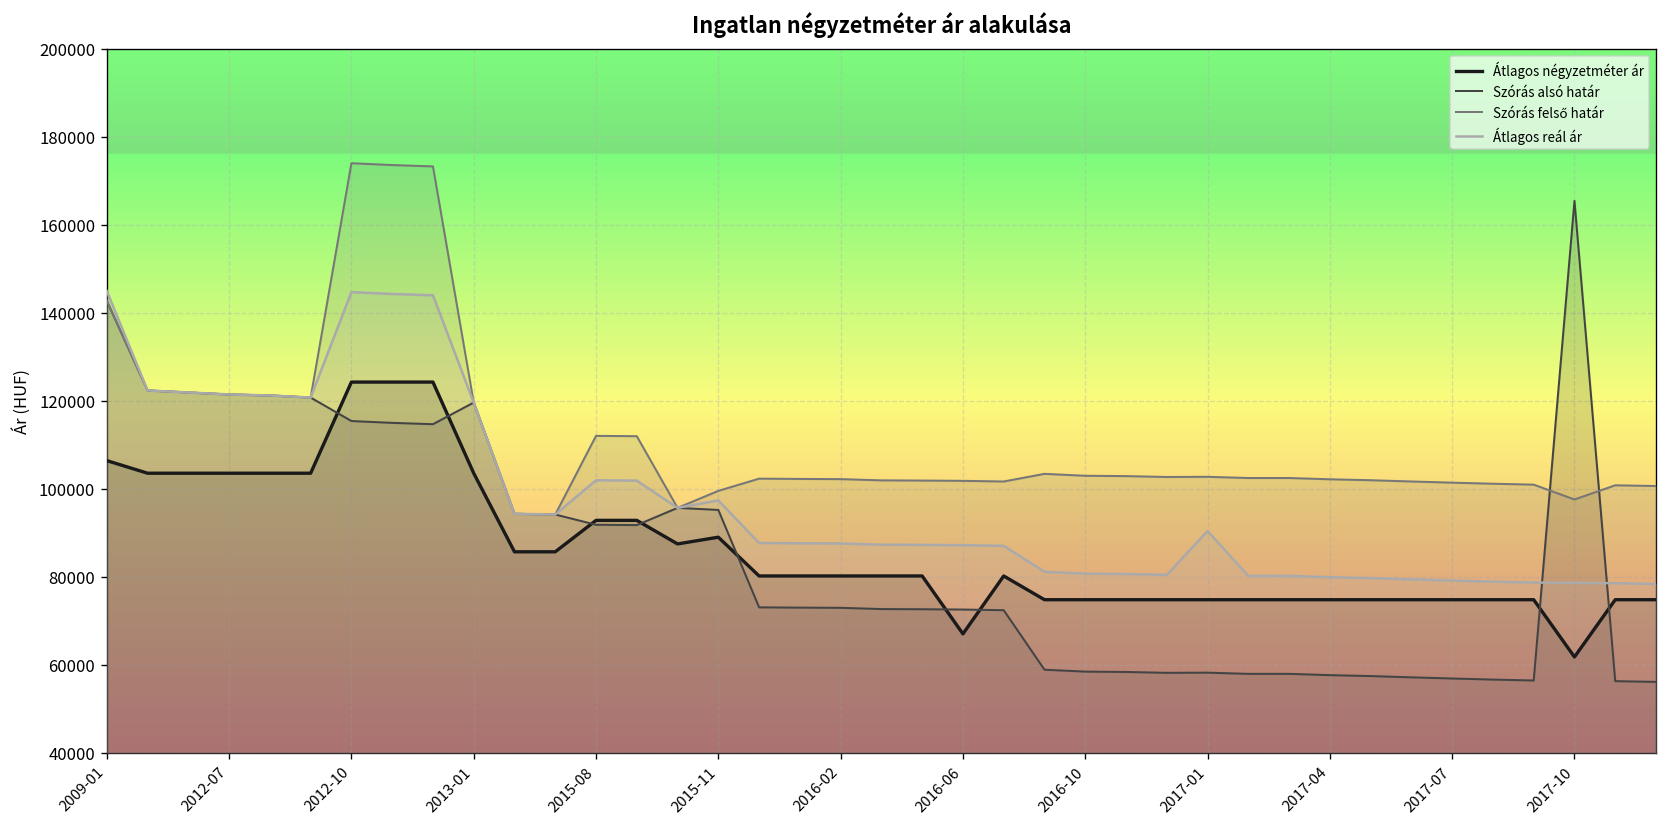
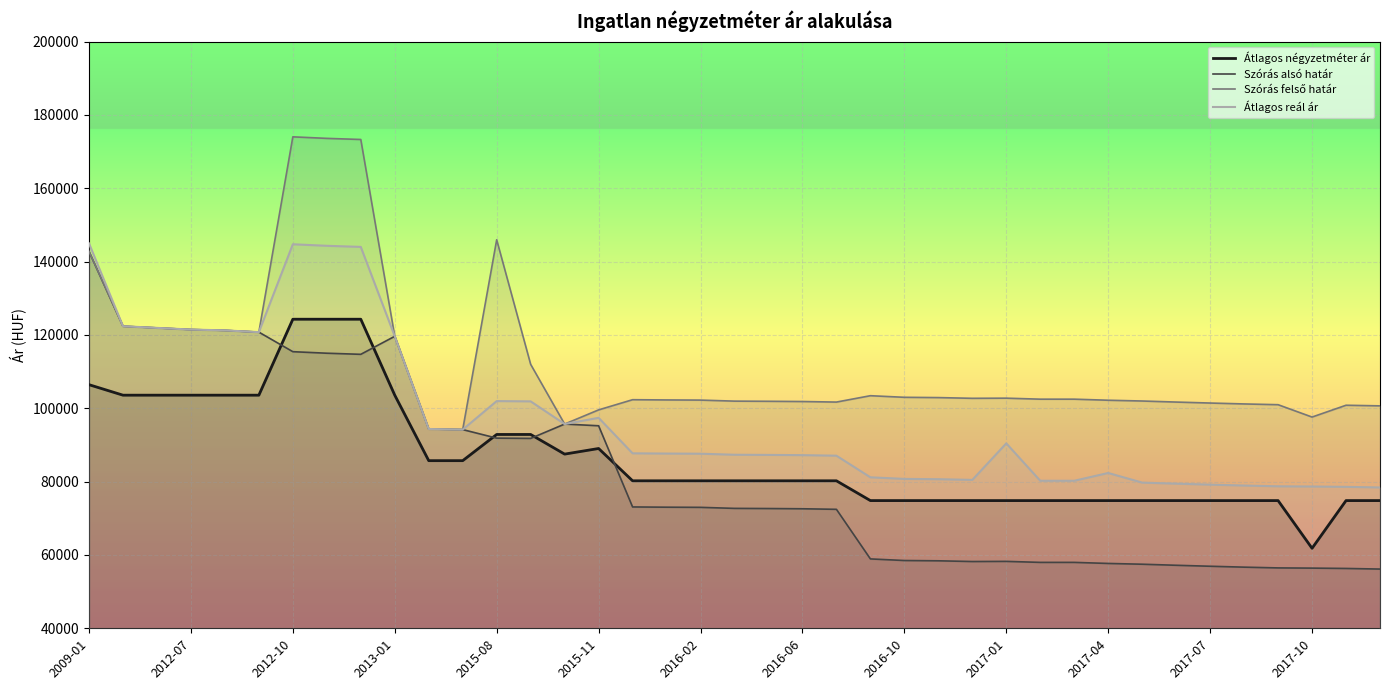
Szórás felső határ, 2015-08: 112000 -> 146000
Átlagos négyzetméter ár, 2016-06: 67000 -> 80000
Átlagos reál ár, 2017-04: 80000 -> 82000
Szórás alsó határ, 2017-10: 165000 -> 56000
